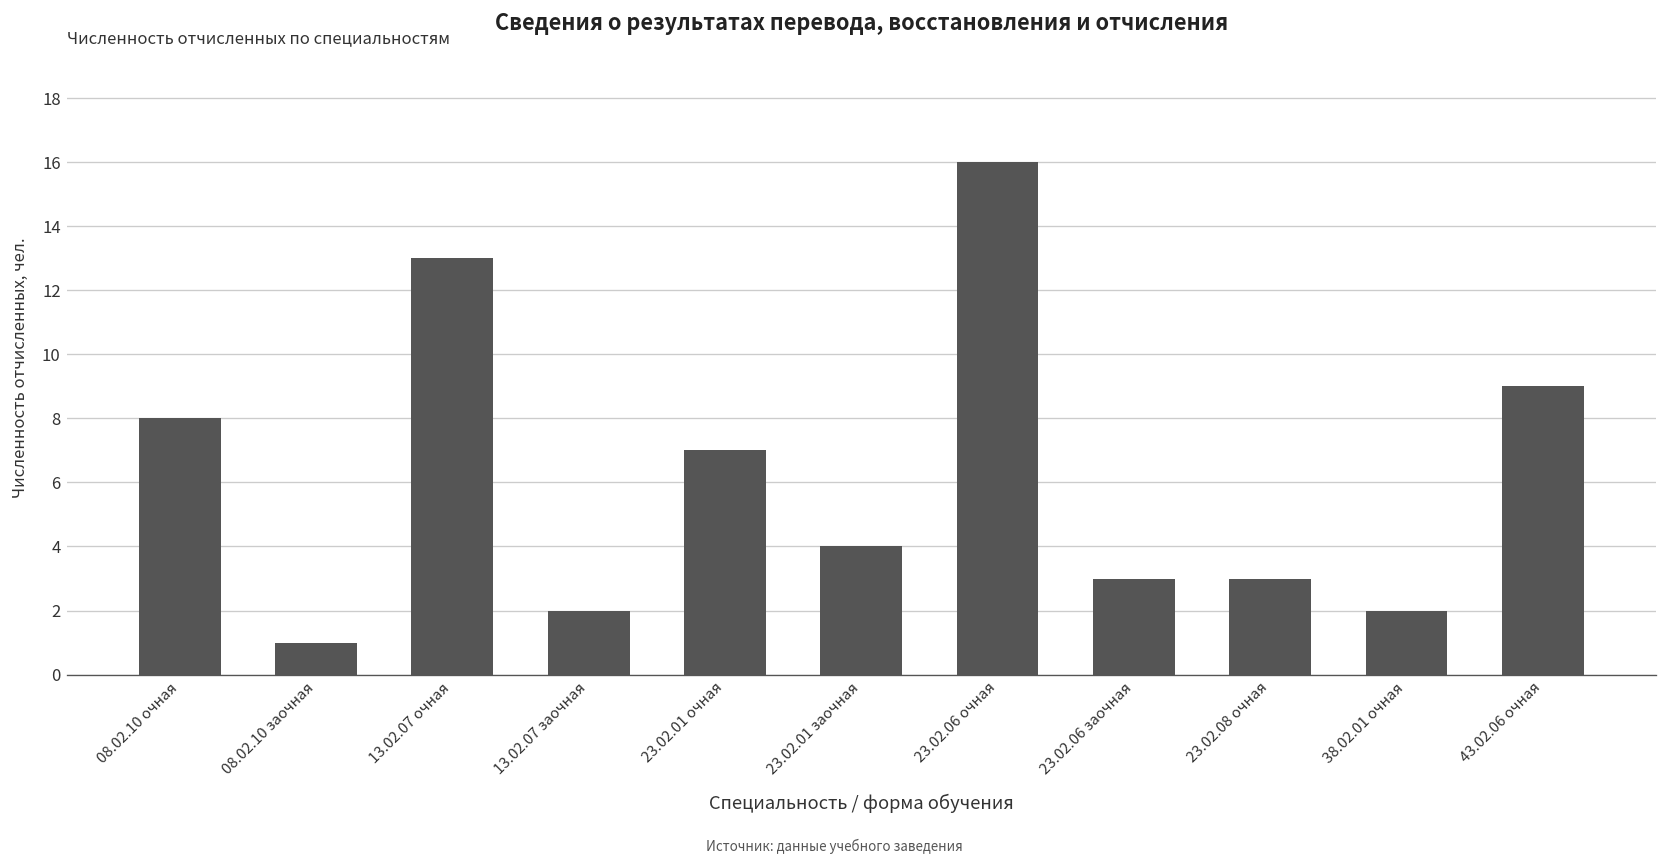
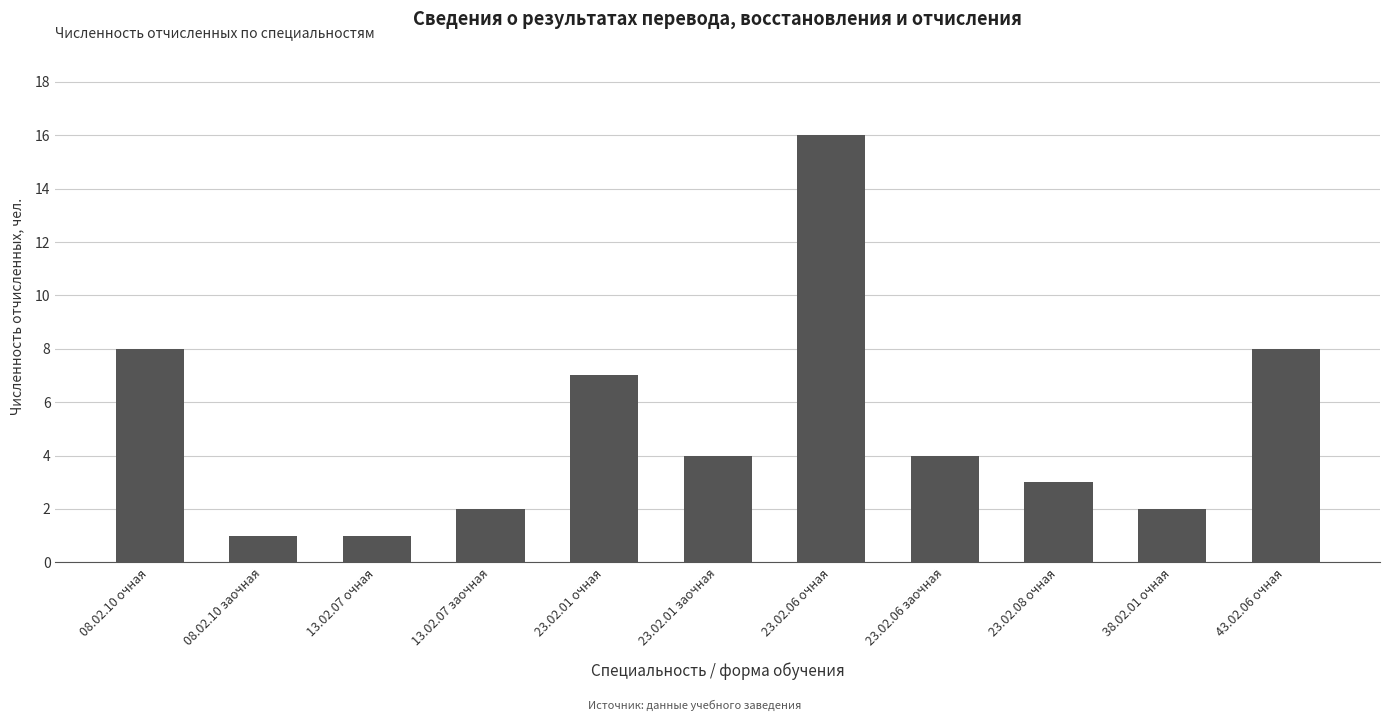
13.02.07 очная: 13 -> 1
23.02.06 заочная: 3 -> 4
43.02.06 очная: 9 -> 8
